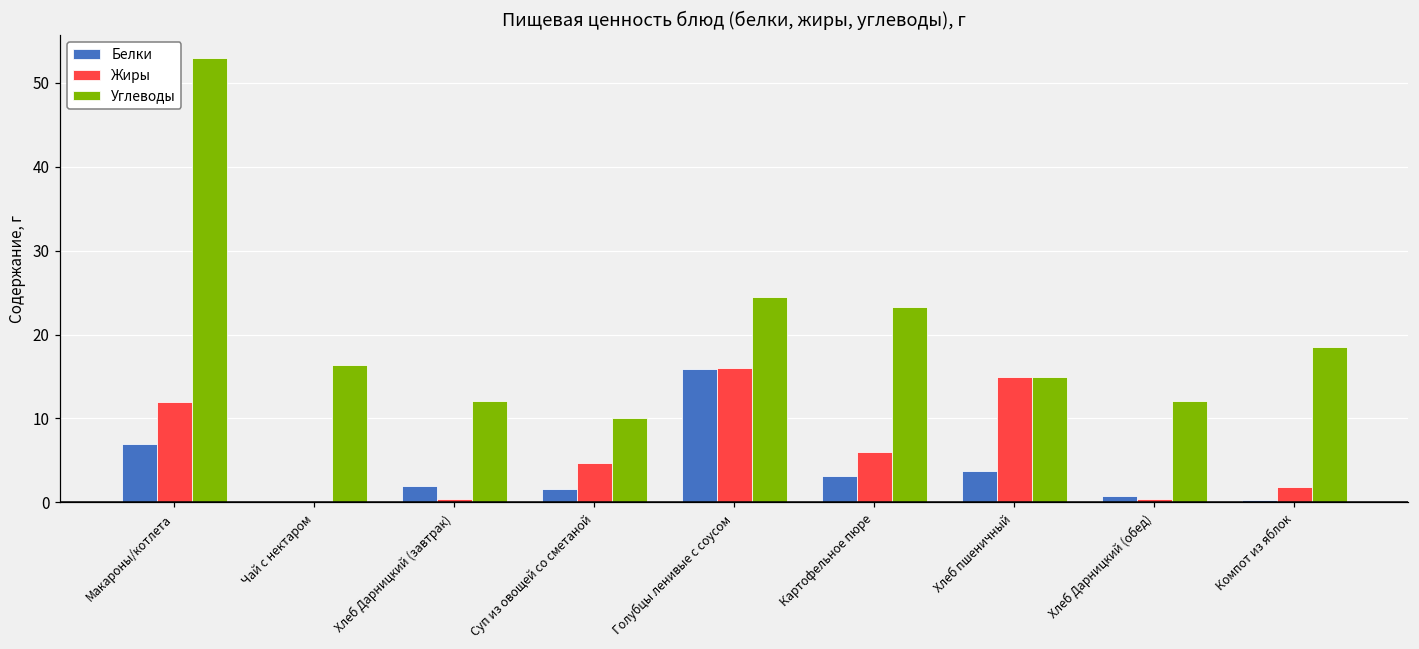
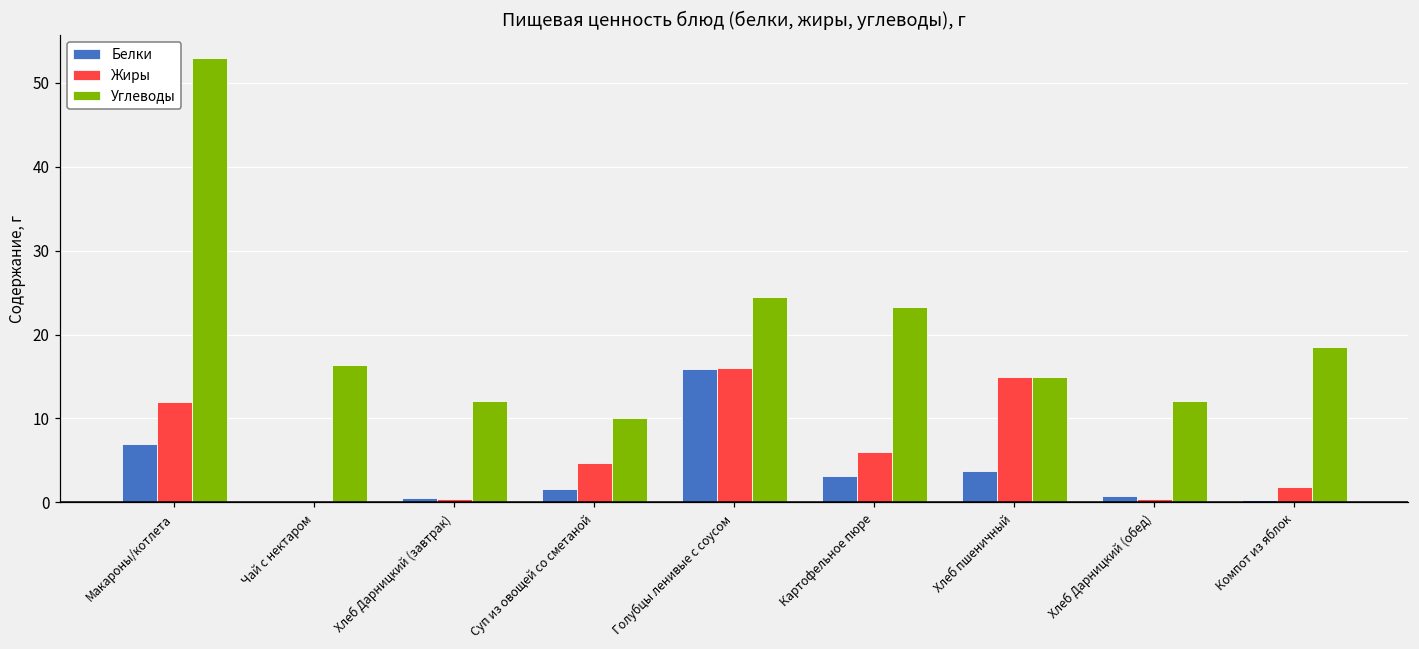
Белки, Хлеб Дарницкий (завтрак): 2 -> 1
